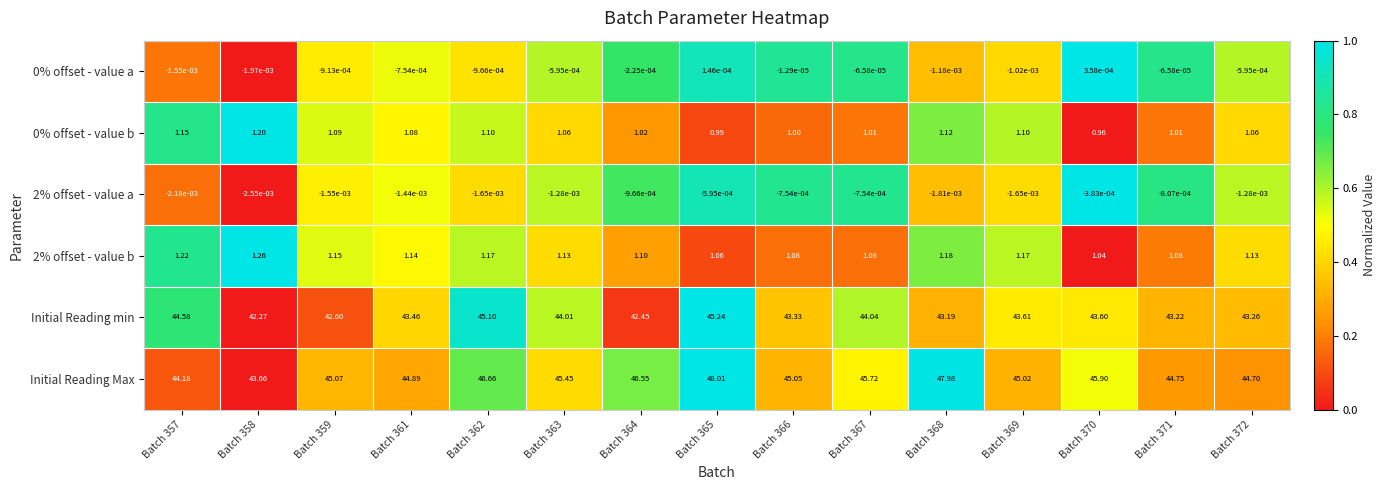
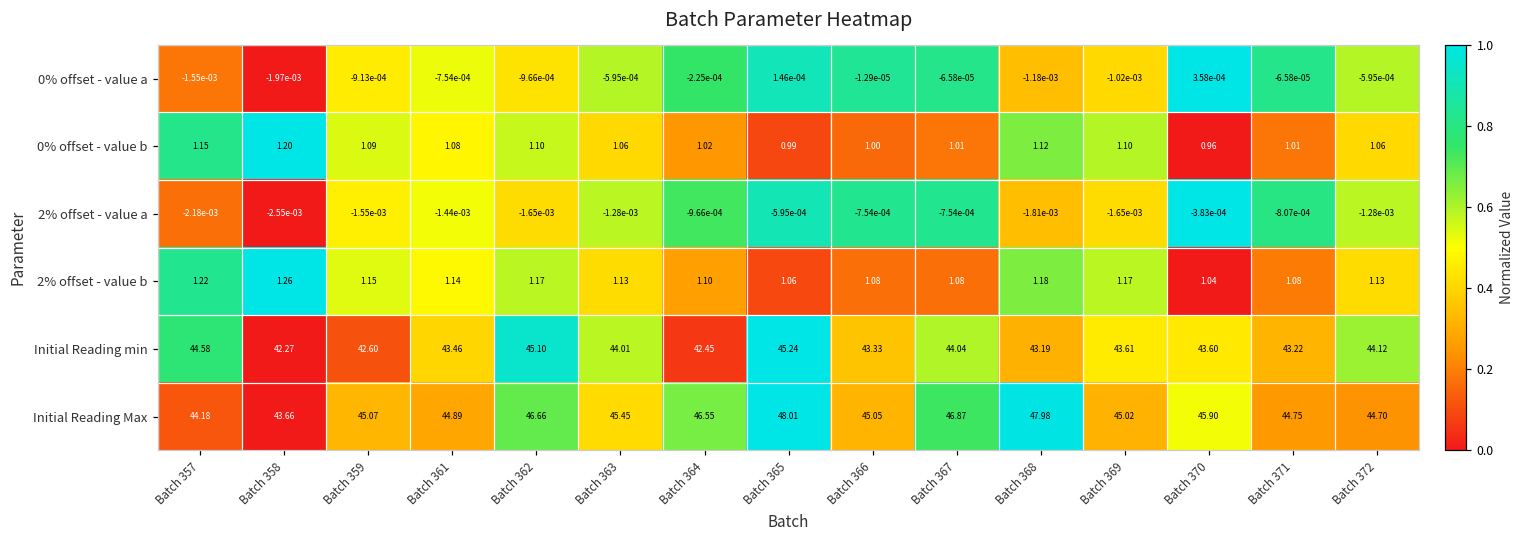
Initial Reading min, Batch 372: 43.26 -> 44.12
Initial Reading Max, Batch 367: 45.72 -> 46.87
